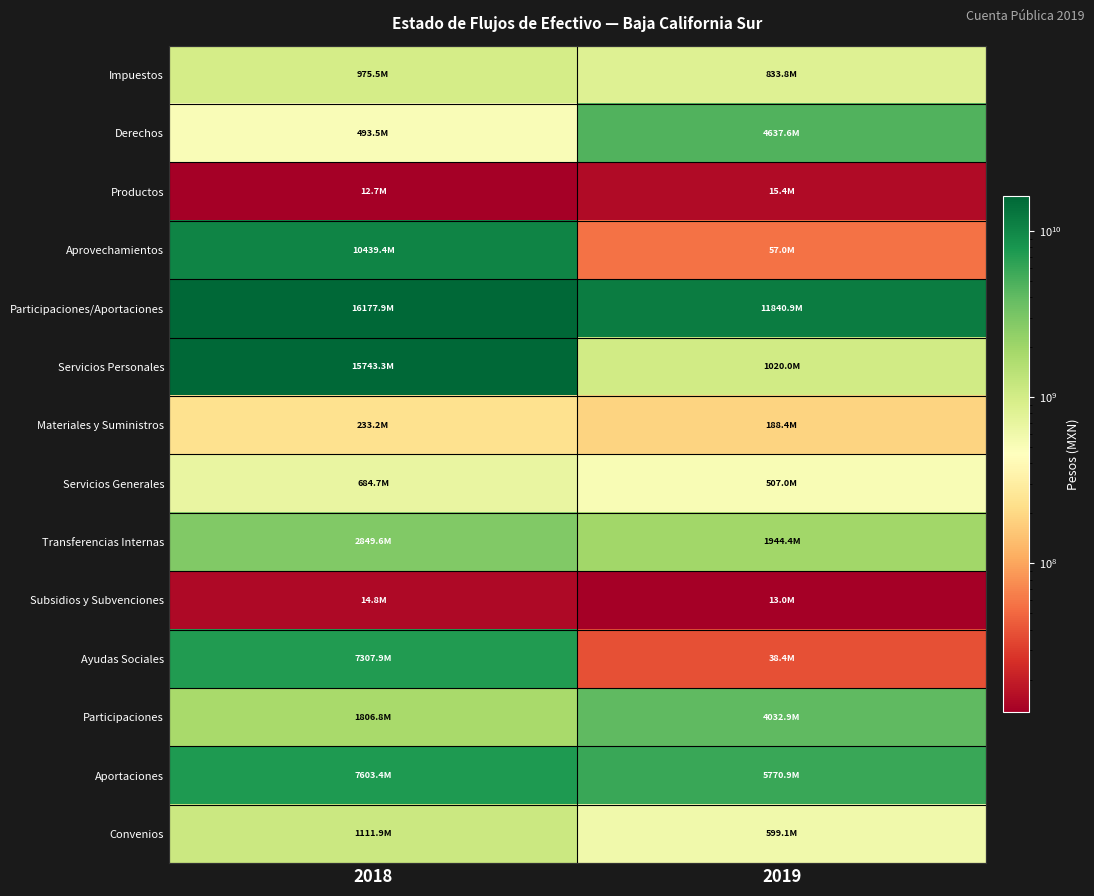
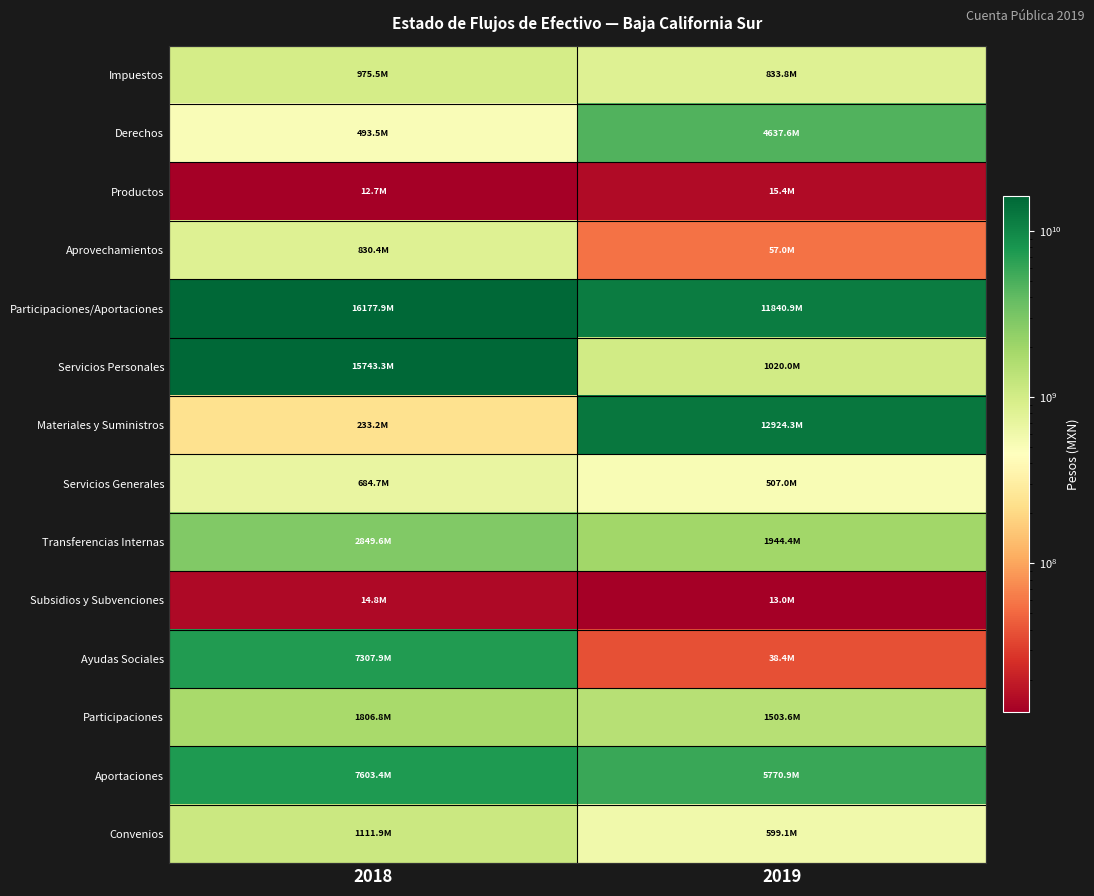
Aprovechamientos, 2018: 10439.4M -> 830.4M
Materiales y Suministros, 2019: 188.4M -> 12924.3M
Participaciones, 2019: 4032.9M -> 1503.6M
